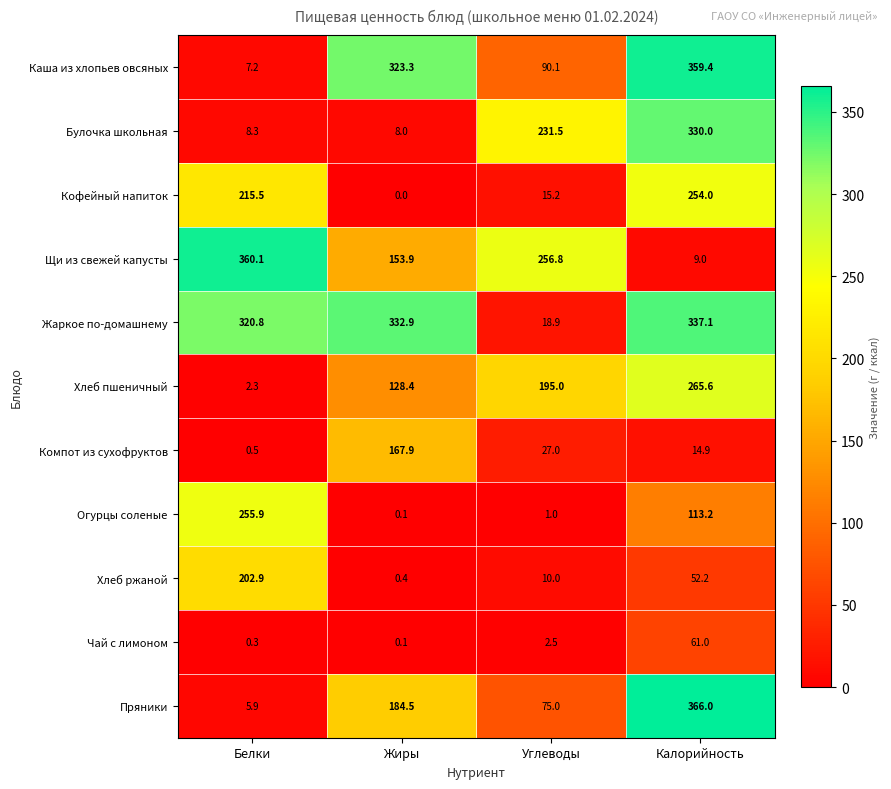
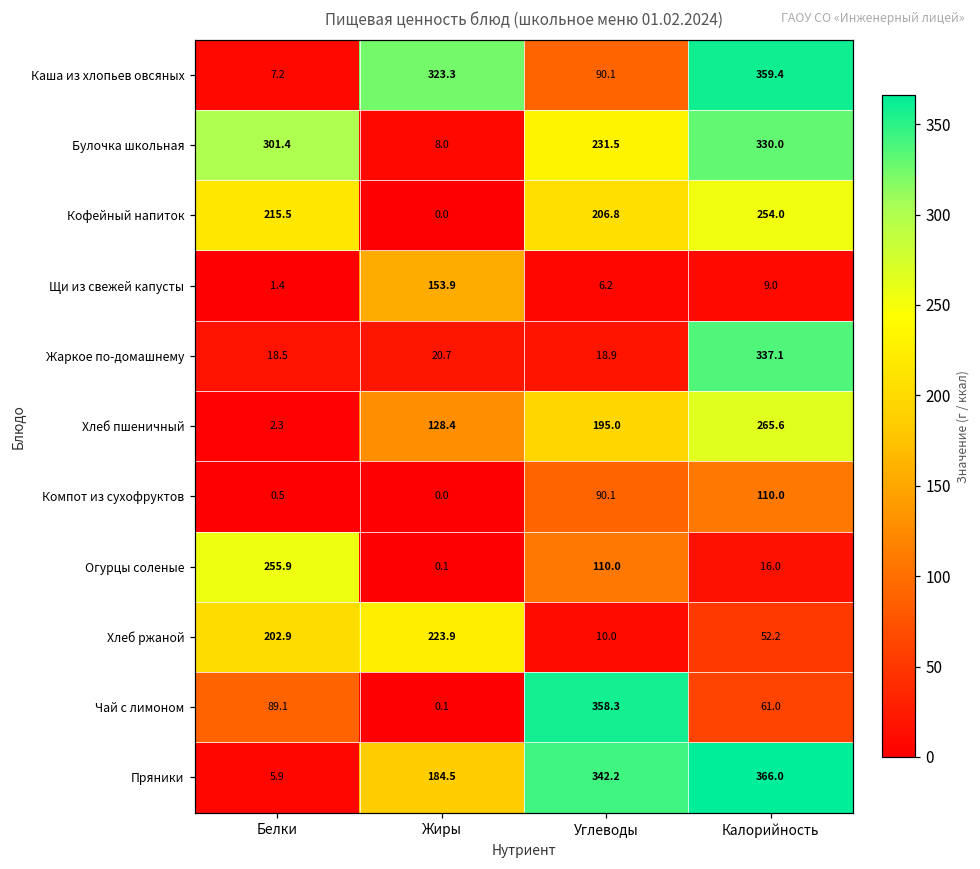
Булочка школьная, Белки: 8.3 -> 301.4
Кофейный напиток, Углеводы: 15.2 -> 206.8
Щи из свежей капусты, Белки: 360.1 -> 1.4
Щи из свежей капусты, Углеводы: 256.8 -> 6.2
Жаркое по-домашнему, Белки: 320.8 -> 18.5
Жаркое по-домашнему, Жиры: 332.9 -> 20.7
Компот из сухофруктов, Жиры: 167.9 -> 0.0
Компот из сухофруктов, Углеводы: 27.0 -> 90.1
Компот из сухофруктов, Калорийность: 14.9 -> 110.0
Огурцы соленые, Углеводы: 1.0 -> 110.0
Огурцы соленые, Калорийность: 113.2 -> 16.0
Хлеб ржаной, Жиры: 0.4 -> 223.9
Чай с лимоном, Белки: 0.3 -> 89.1
Чай с лимоном, Углеводы: 2.5 -> 358.3
Пряники, Углеводы: 75.0 -> 342.2
